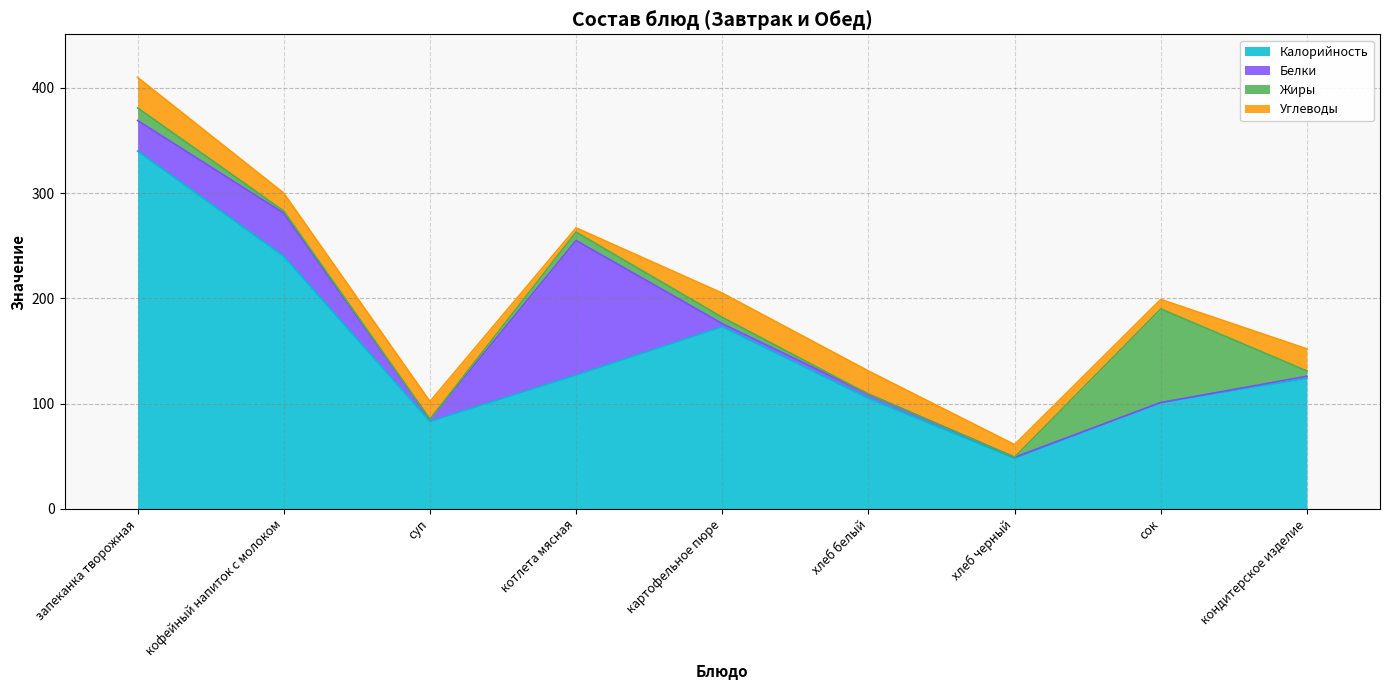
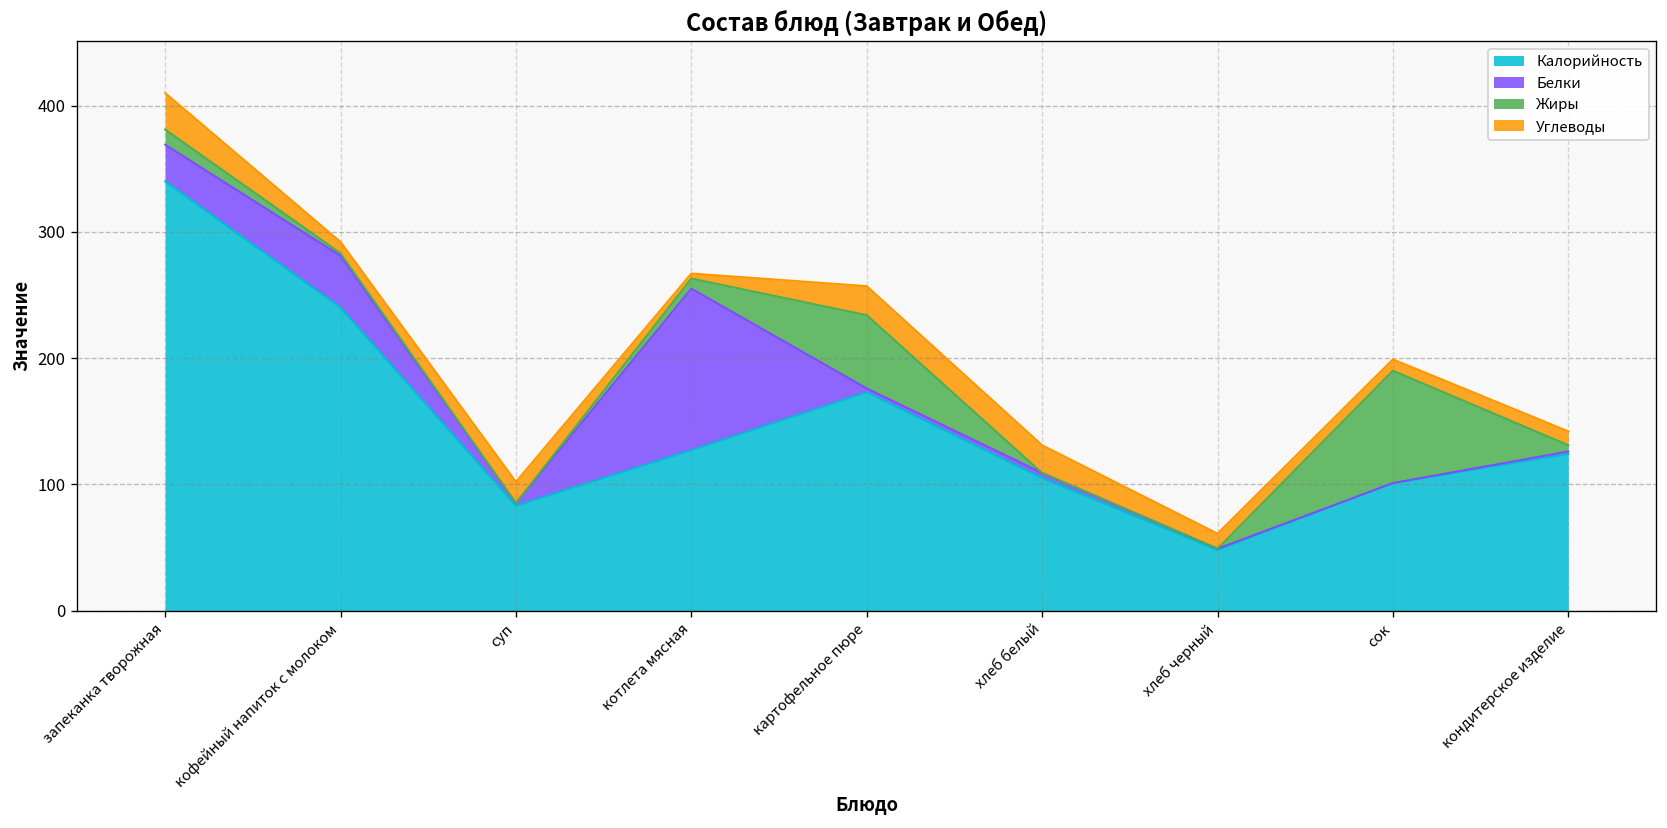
Углеводы, кофейный напиток с молоком: 17 -> 9
Жиры, картофельное пюре: 6 -> 58
Углеводы, кондитерское изделие: 21 -> 11
